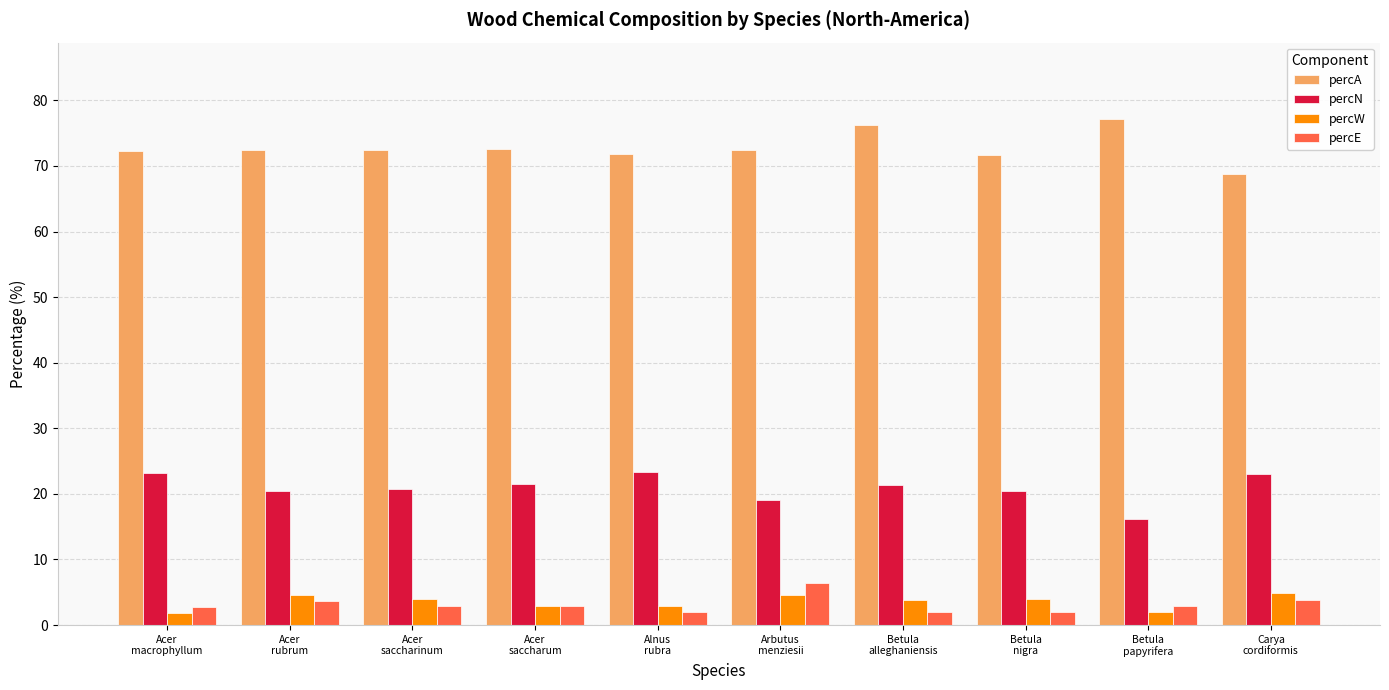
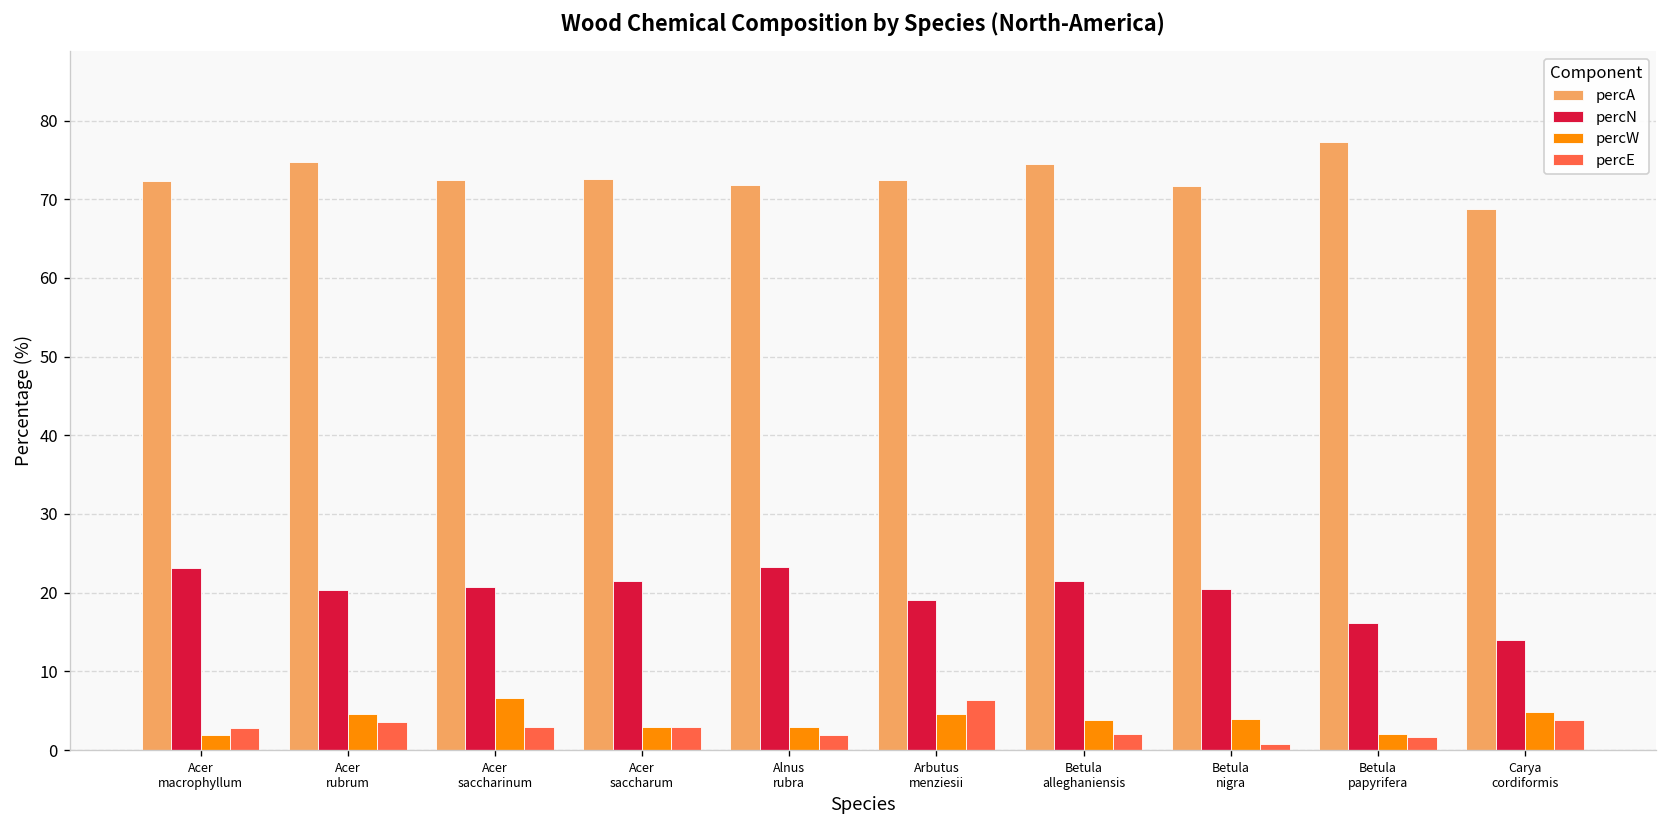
percA, Acer rubrum: 72 -> 75
percW, Acer saccharinum: 4 -> 7
percA, Betula alleghaniensis: 76 -> 74
percE, Betula nigra: 2 -> 1
percE, Betula papyrifera: 3 -> 2
percN, Carya cordiformis: 23 -> 14
